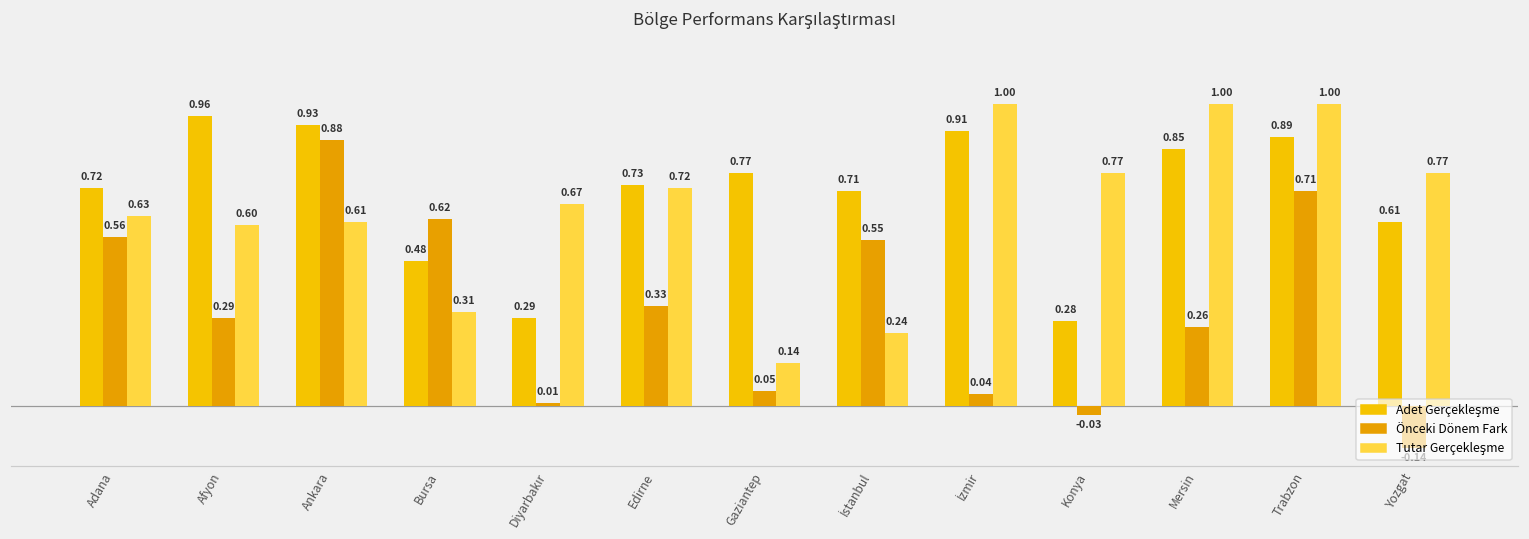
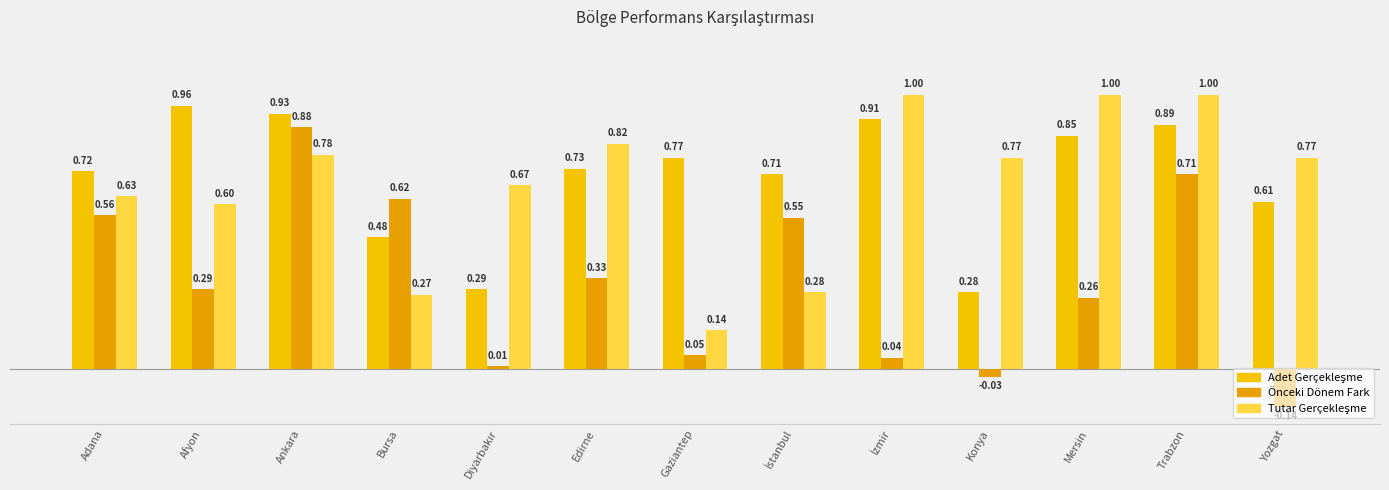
Tutar Gerçekleşme, Ankara: 0.61 -> 0.78
Tutar Gerçekleşme, Bursa: 0.31 -> 0.27
Tutar Gerçekleşme, Edirne: 0.72 -> 0.82
Tutar Gerçekleşme, İstanbul: 0.24 -> 0.28
